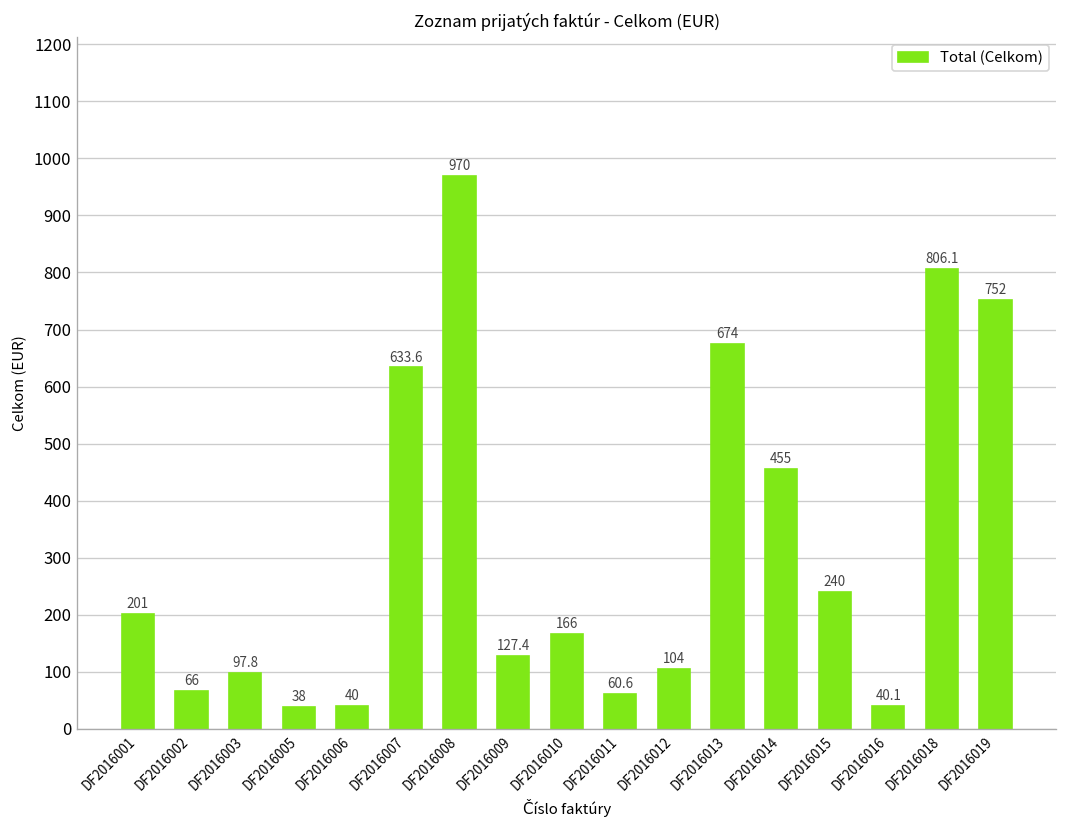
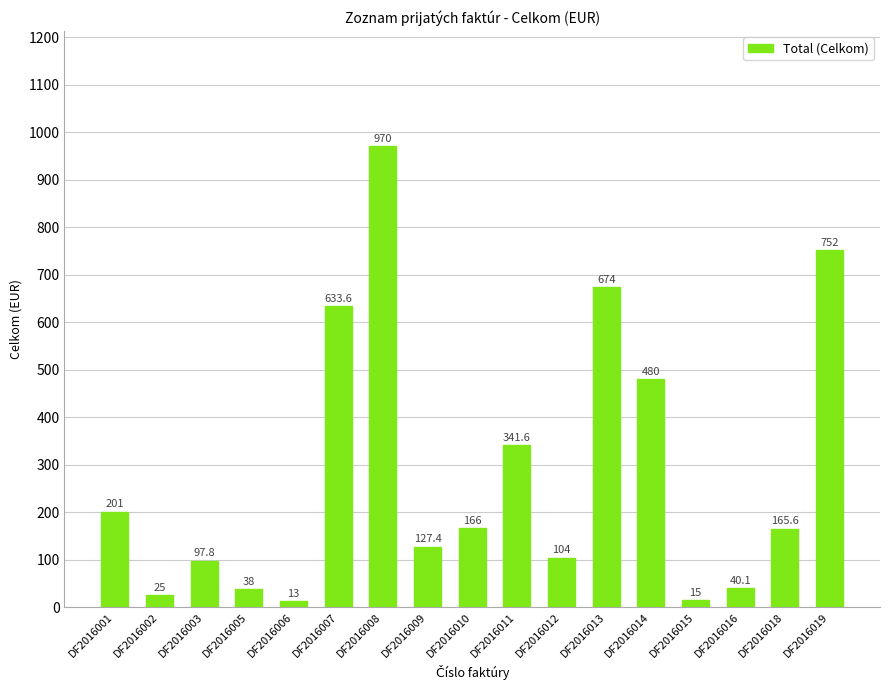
DF2016002: 66 -> 25
DF2016006: 40 -> 13
DF2016011: 60.6 -> 341.6
DF2016014: 455 -> 480
DF2016015: 240 -> 15
DF2016018: 806.1 -> 165.6
